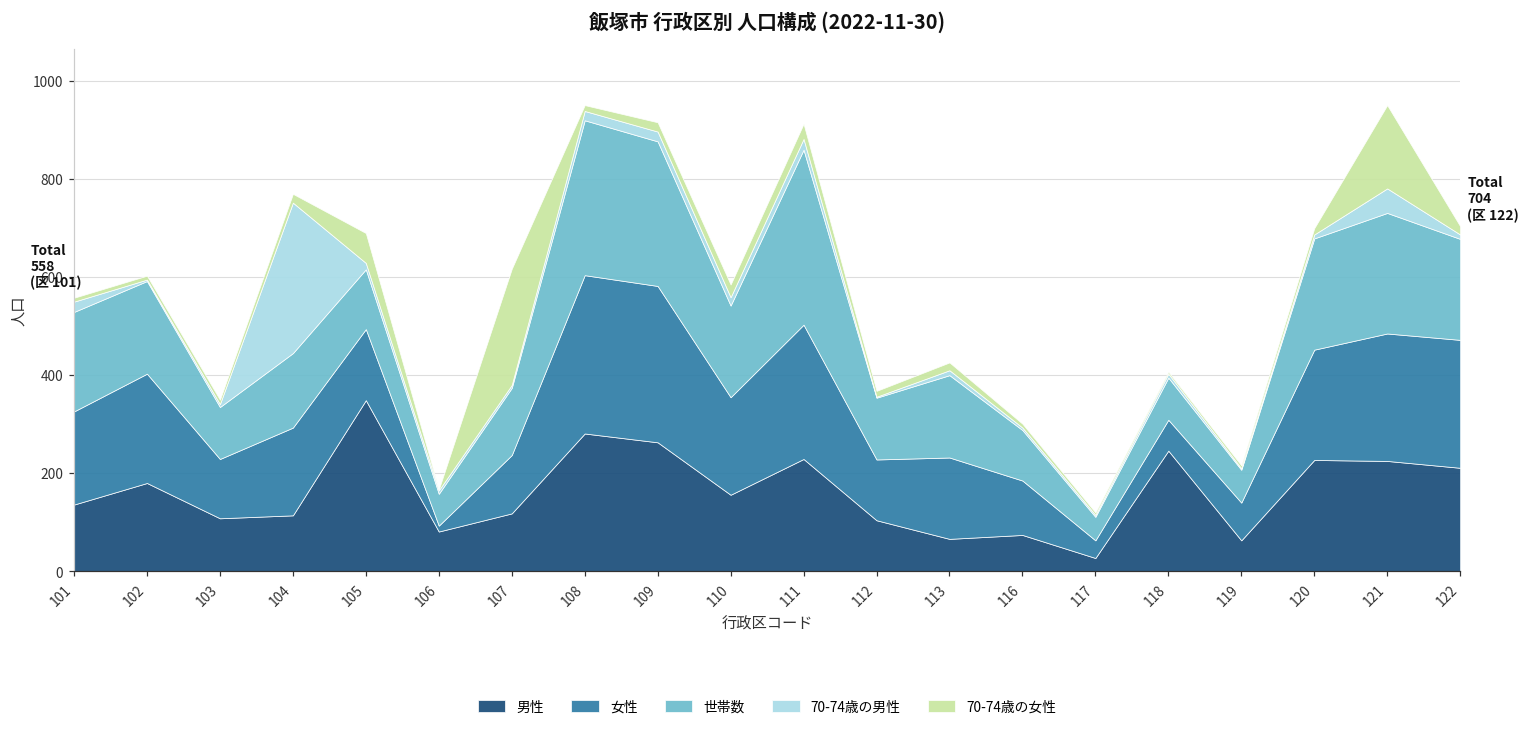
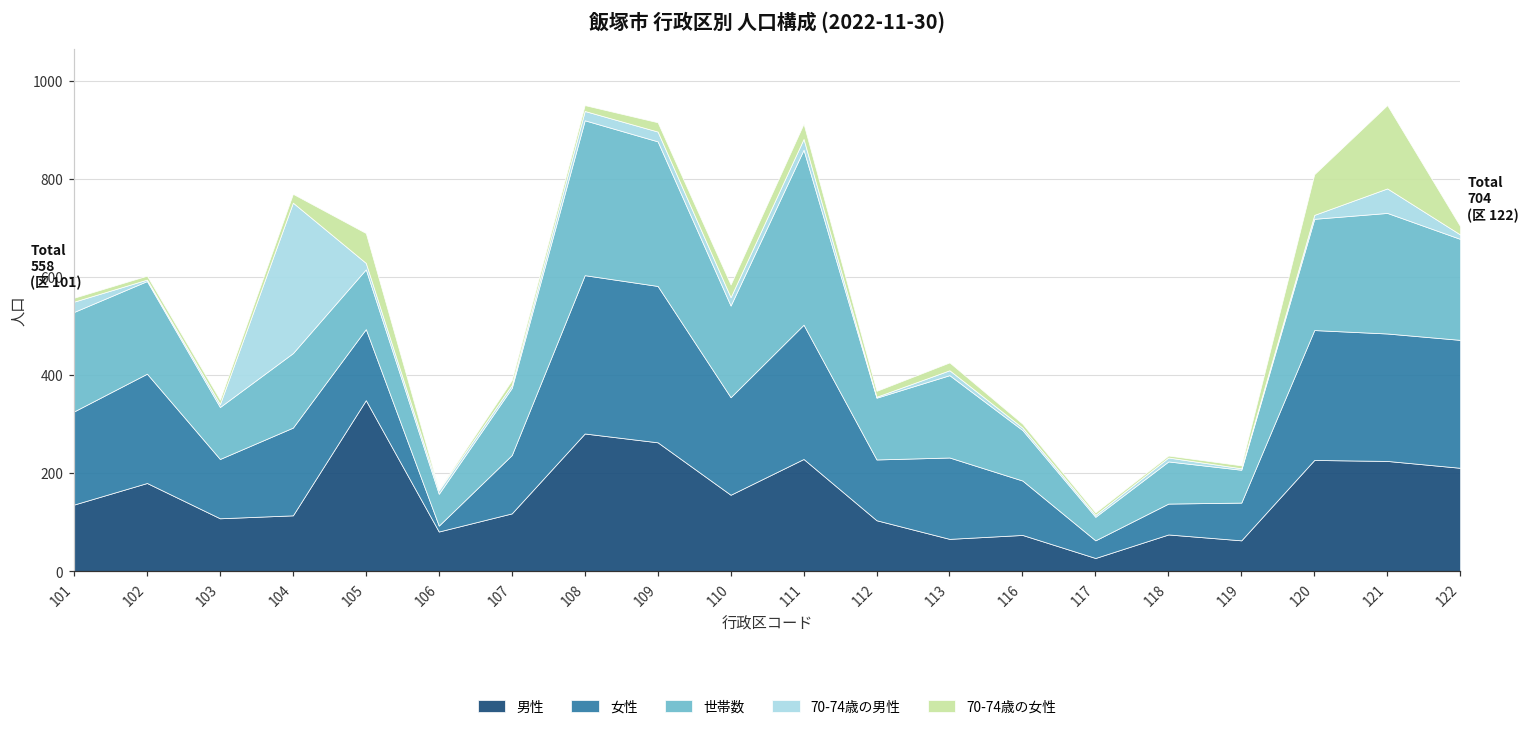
70-74歳の女性, 107: 240 -> 10
男性, 118: 250 -> 80
女性, 120: 230 -> 270
70-74歳の女性, 120: 10 -> 80
